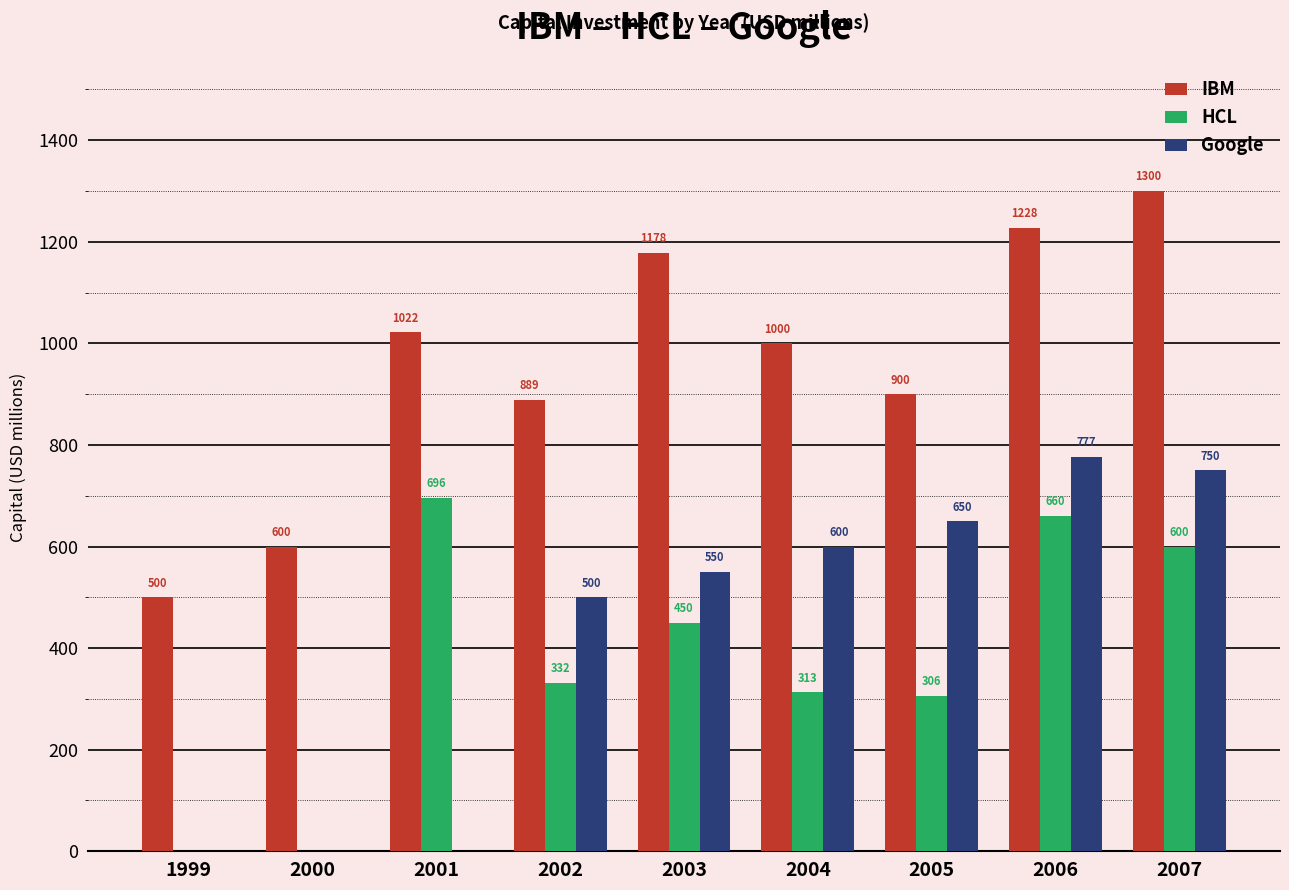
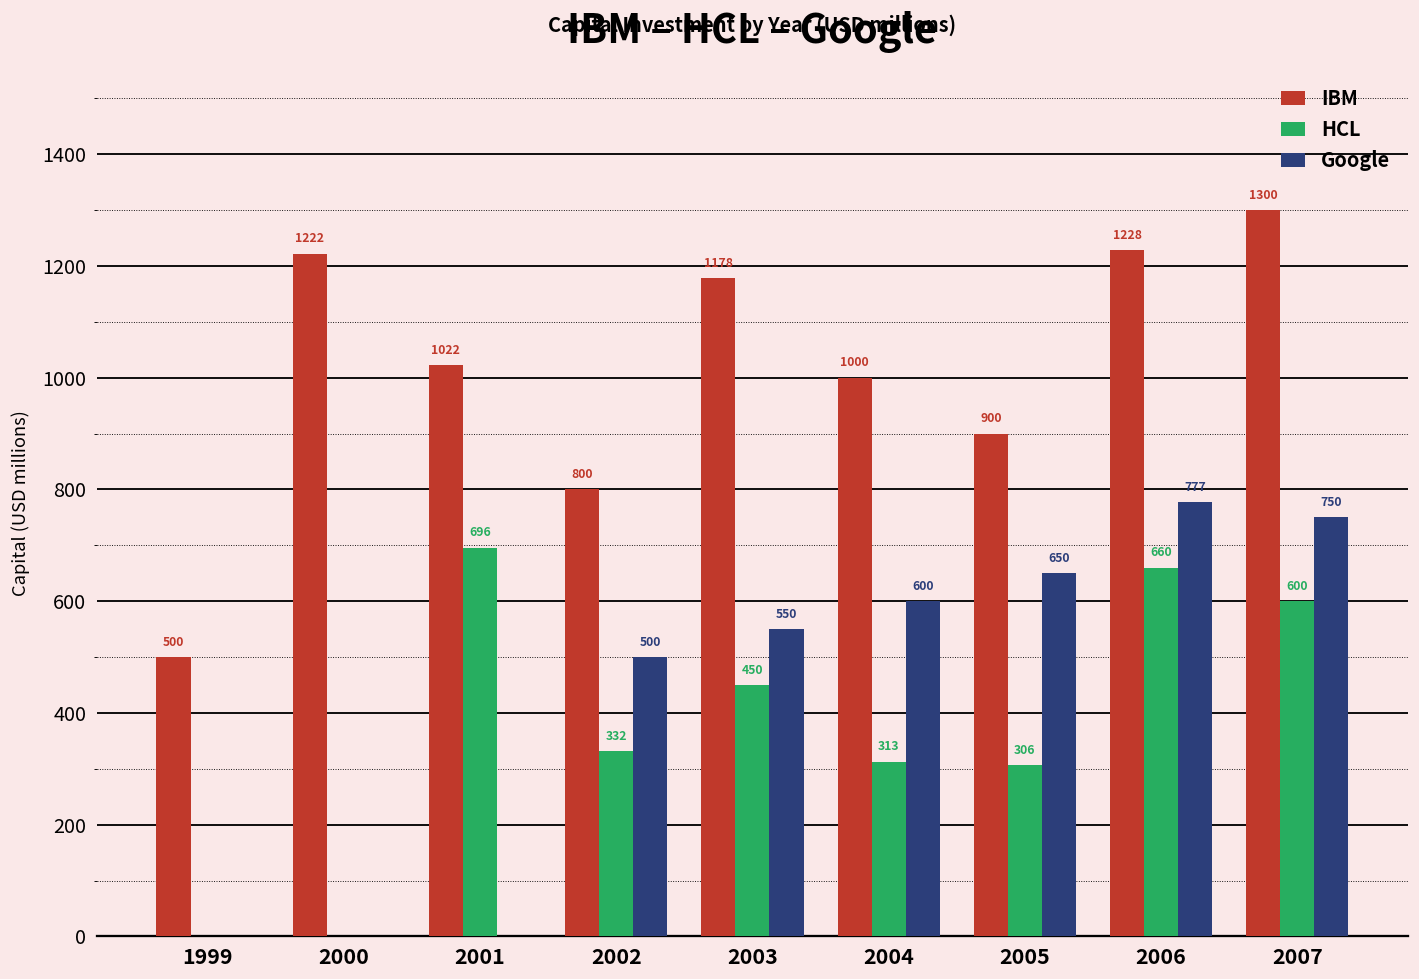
IBM, 2000: 600 -> 1222
IBM, 2002: 889 -> 800
